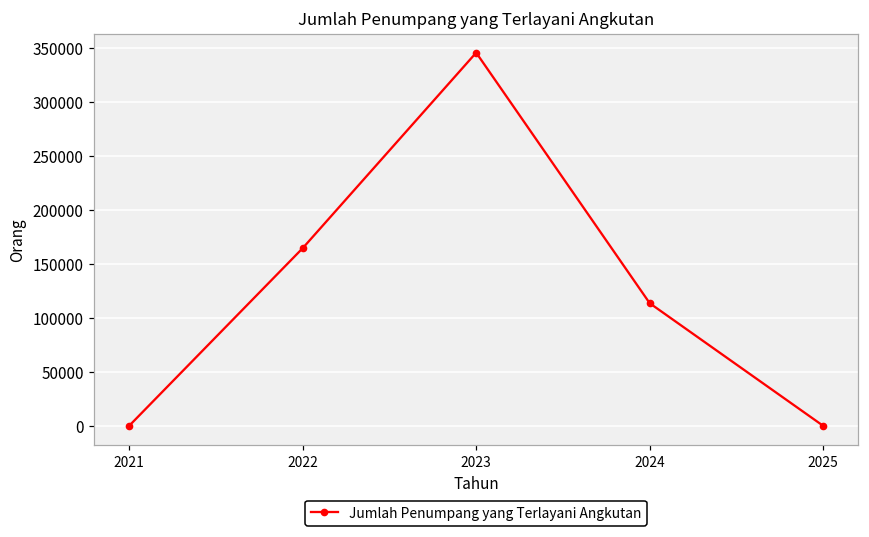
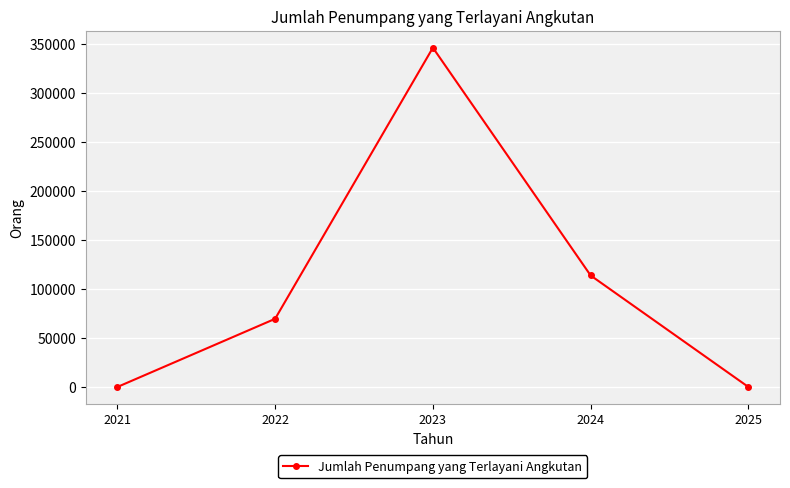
2022: 160000 -> 70000
